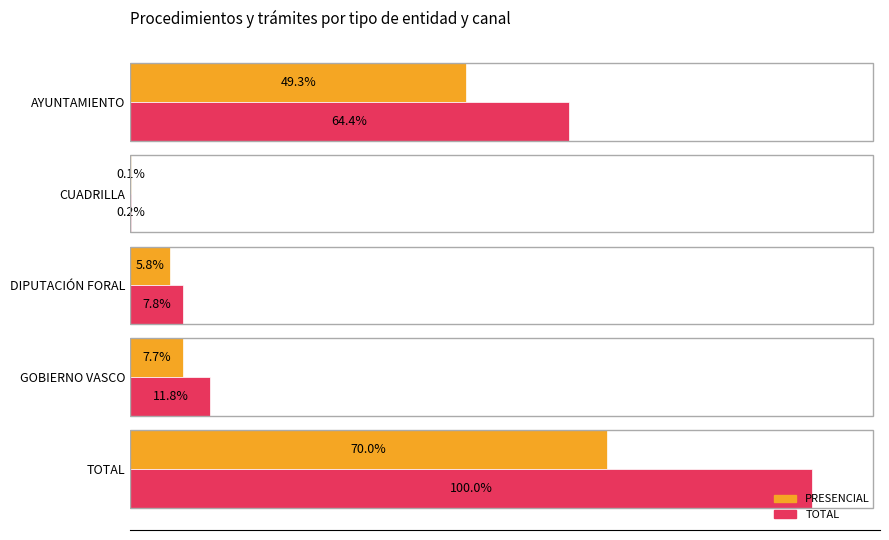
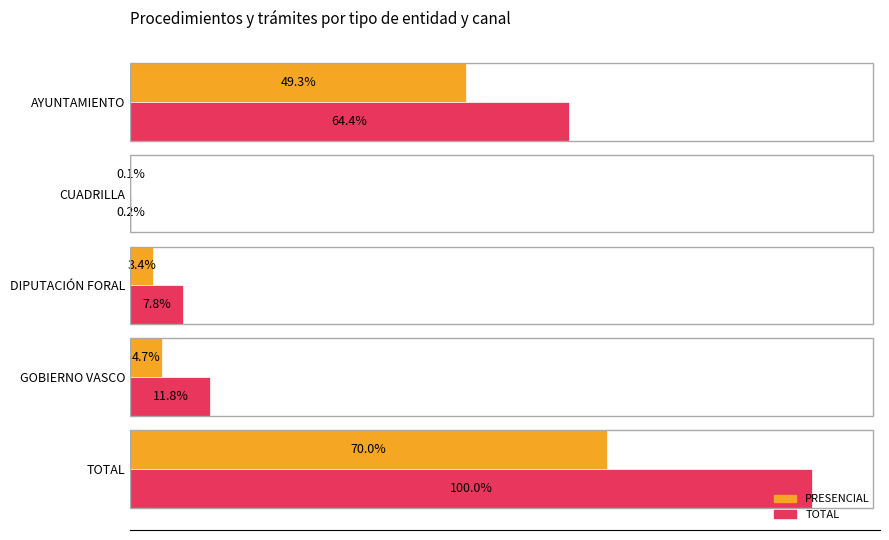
PRESENCIAL, DIPUTACIÓN FORAL: 5.8% -> 3.4%
PRESENCIAL, GOBIERNO VASCO: 7.7% -> 4.7%
